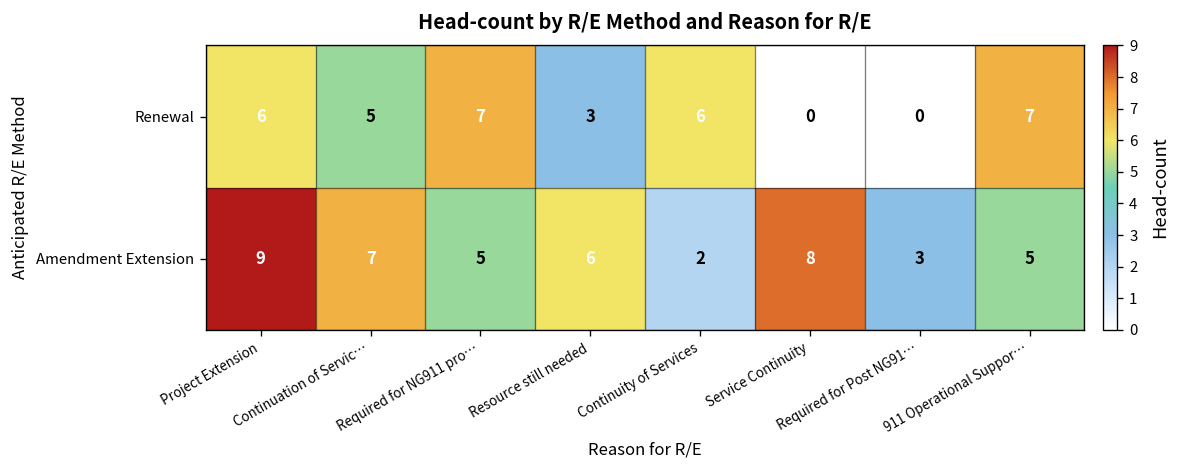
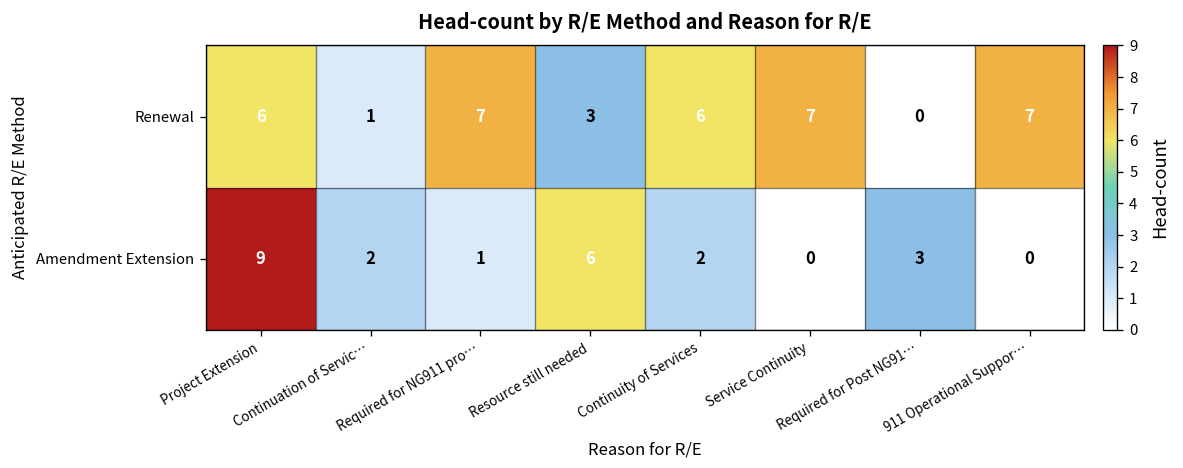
Renewal, Continuation of Servic…: 5 -> 1
Renewal, Service Continuity: 0 -> 7
Amendment Extension, Continuation of Servic…: 7 -> 2
Amendment Extension, Required for NG911 pro…: 5 -> 1
Amendment Extension, Service Continuity: 8 -> 0
Amendment Extension, 911 Operational Suppor…: 5 -> 0
